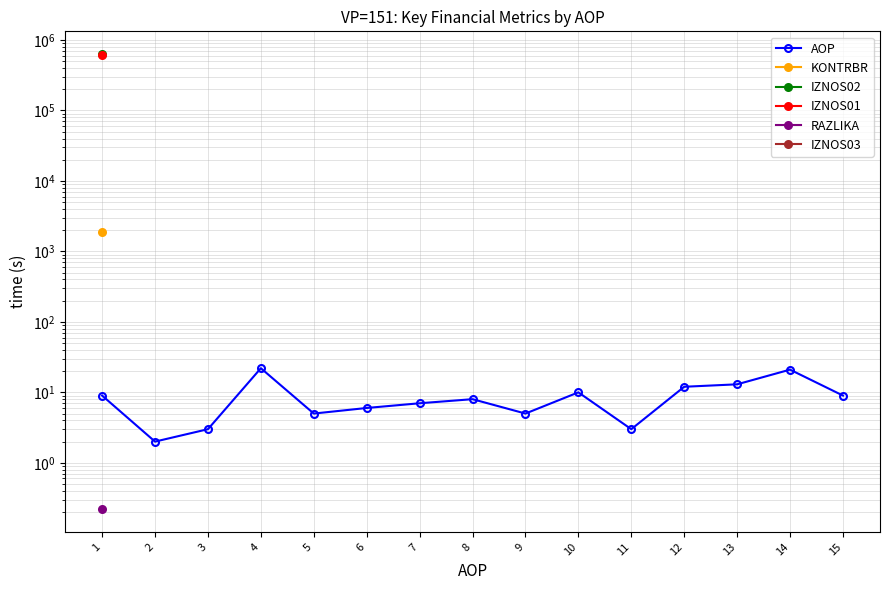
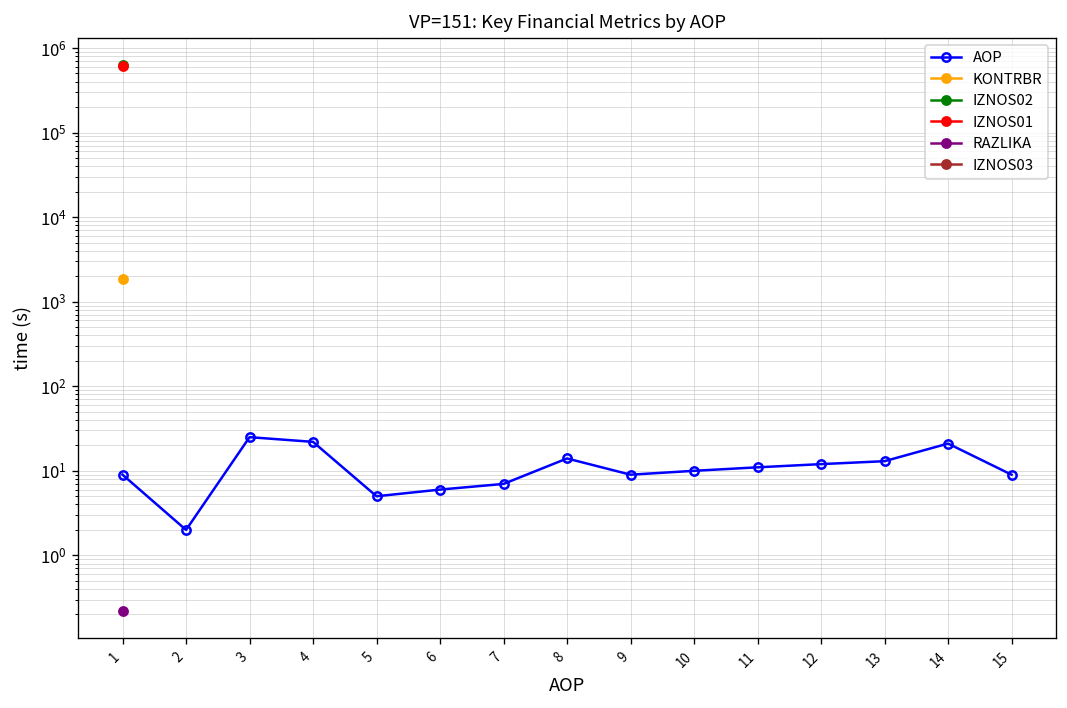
AOP, 3: 3 -> 25
AOP, 8: 8 -> 14
AOP, 9: 5 -> 9
AOP, 11: 3 -> 11
